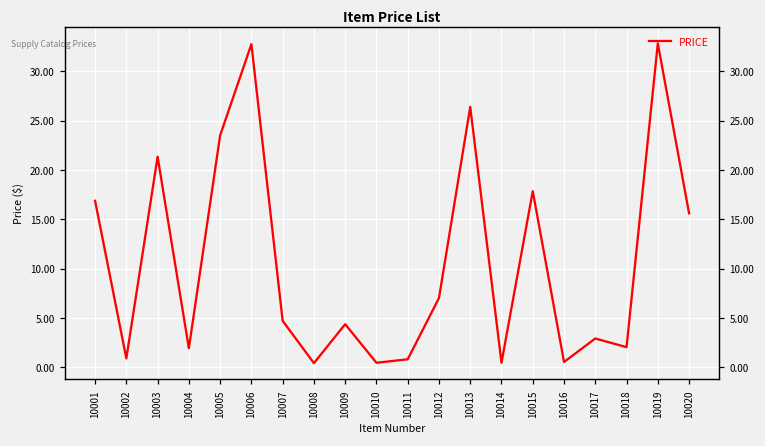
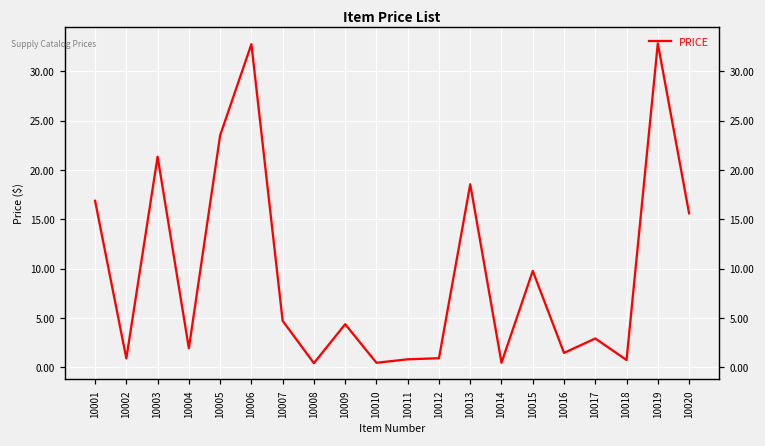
10012: 7 -> 1
10013: 26 -> 19
10015: 18 -> 10
10016: 0.5 -> 1.5
10018: 2 -> 1
